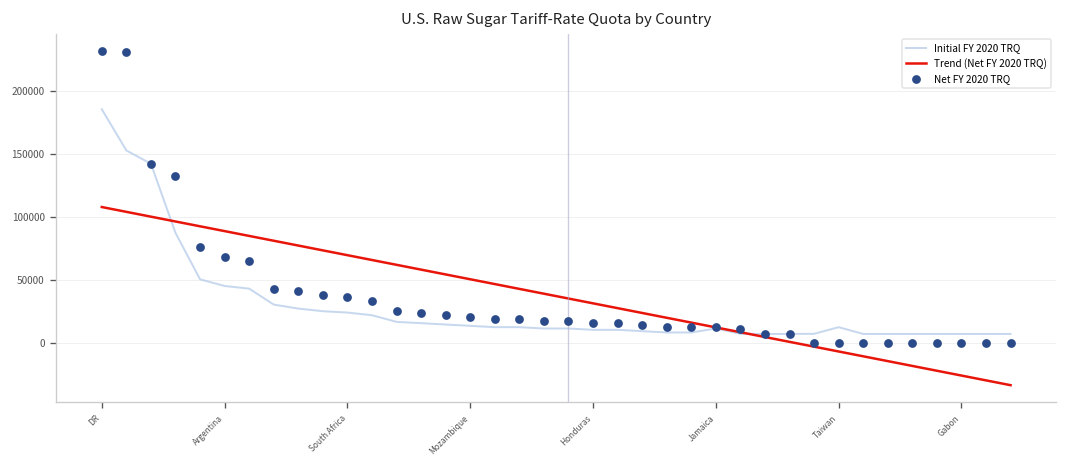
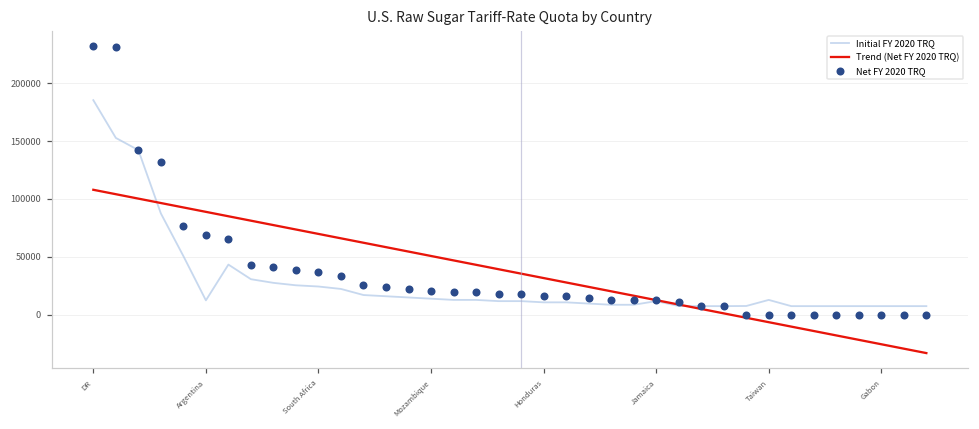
Initial FY 2020 TRQ, Argentina: 45000 -> 12000
